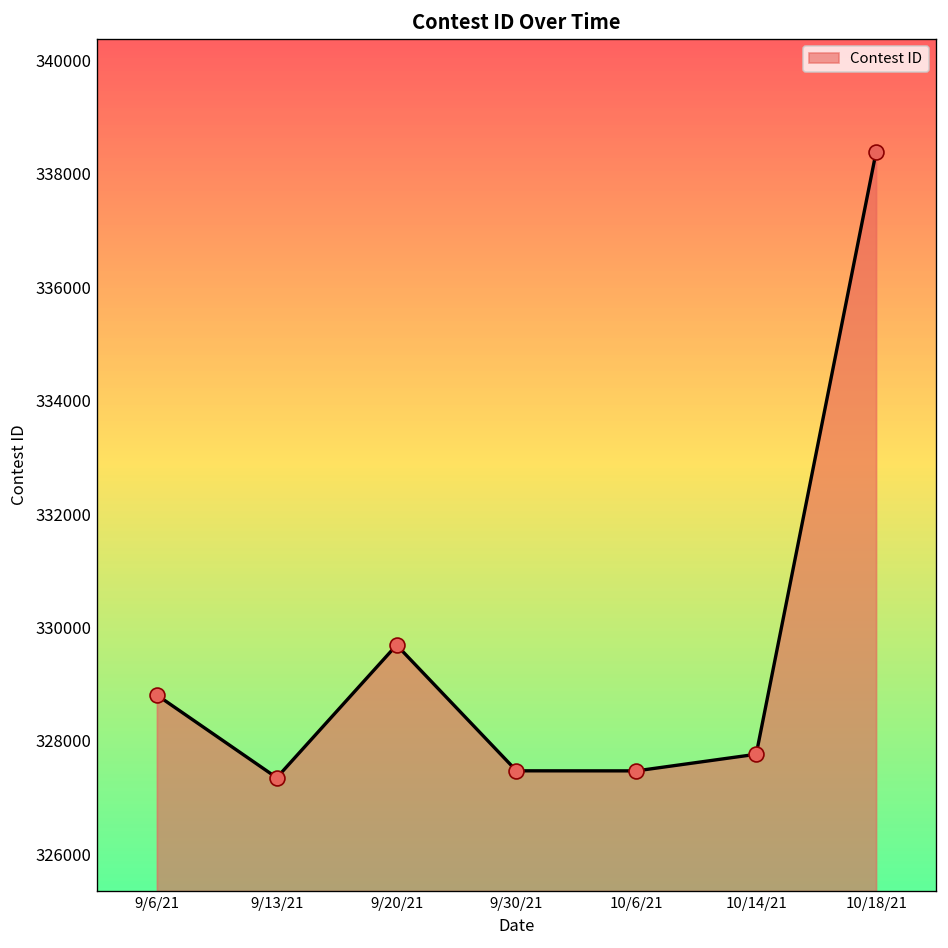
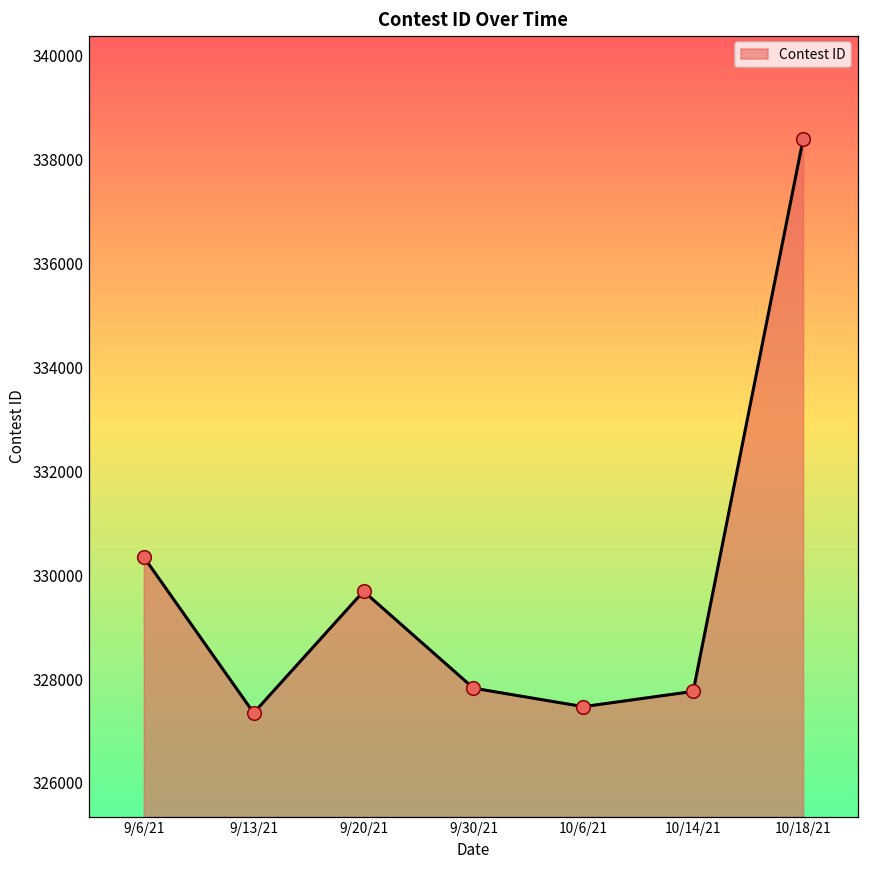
9/6/21: 328800 -> 330300
9/30/21: 327500 -> 327800
